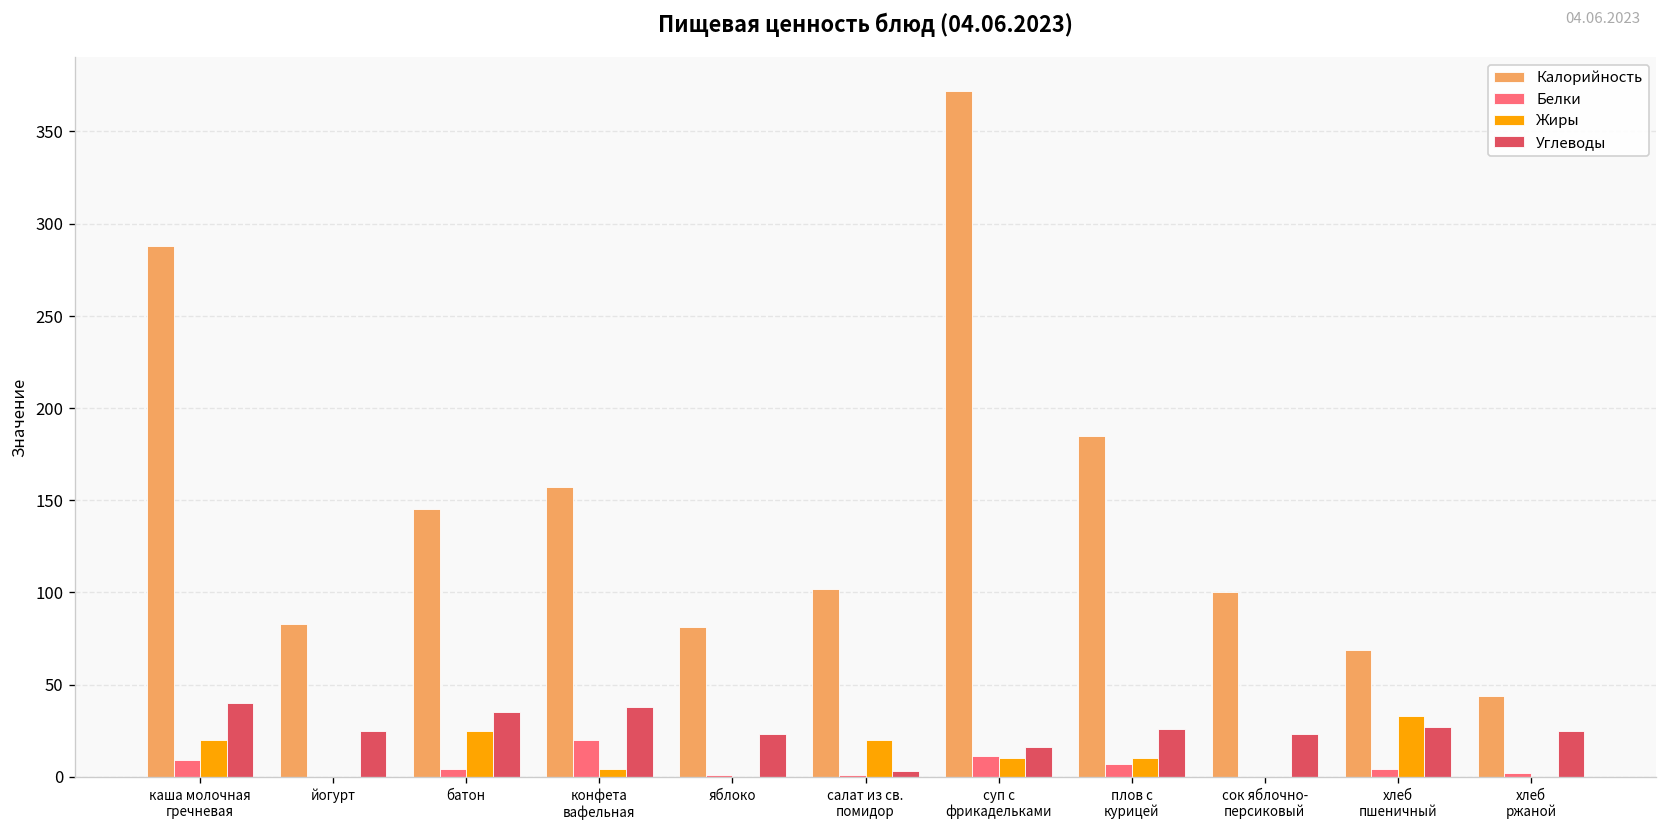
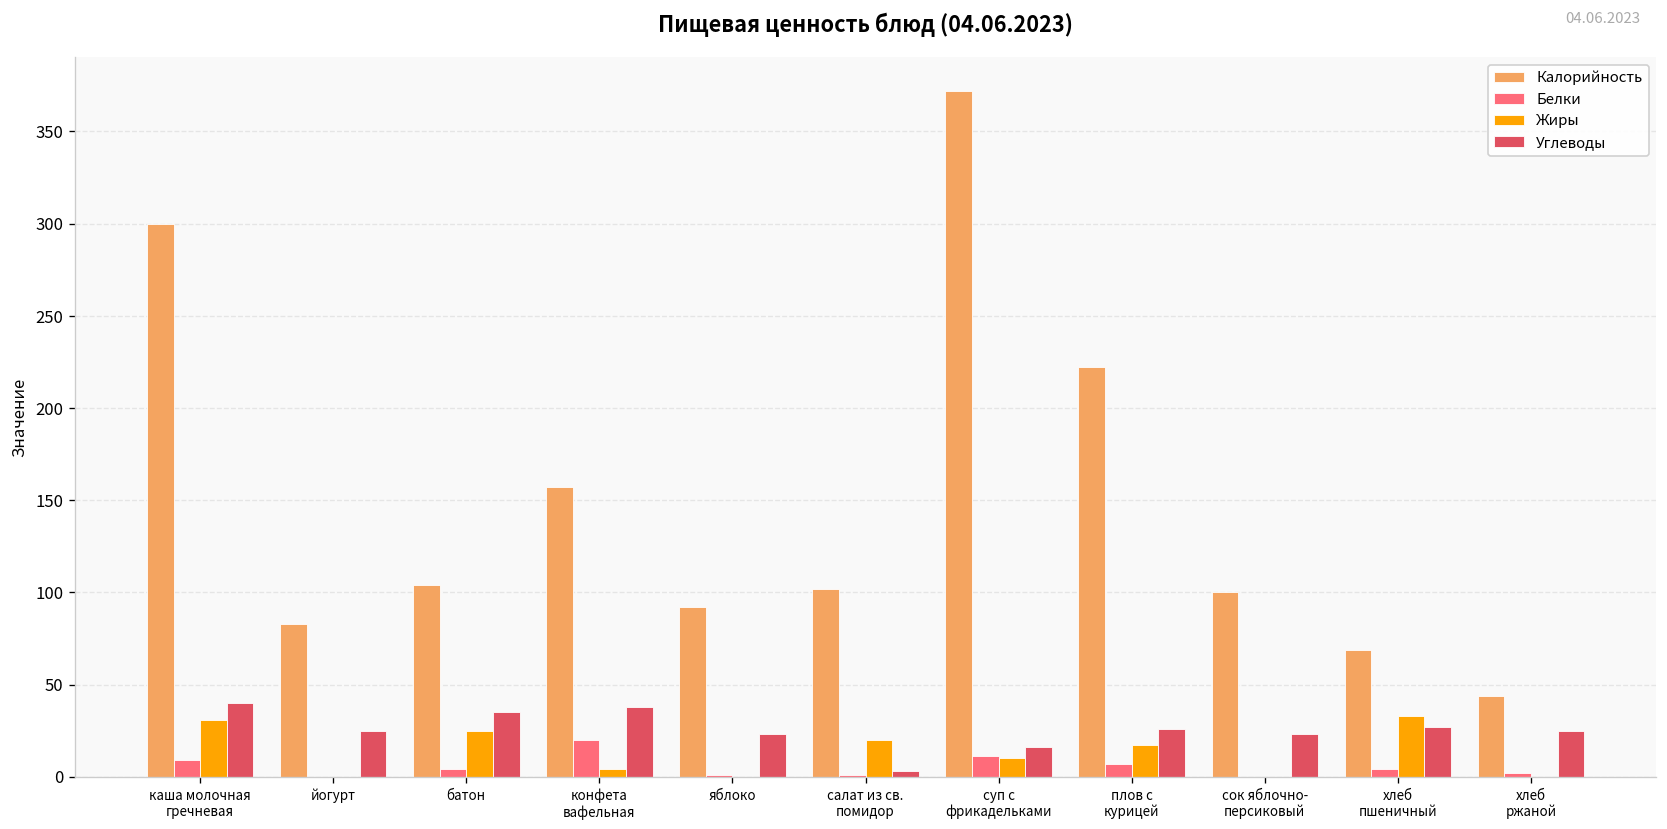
Калорийность, каша молочная гречневая: 288 -> 300
Жиры, каша молочная гречневая: 20 -> 31
Калорийность, батон: 145 -> 104
Калорийность, яблоко: 81 -> 92
Калорийность, плов с курицей: 185 -> 222
Жиры, плов с курицей: 10 -> 17
